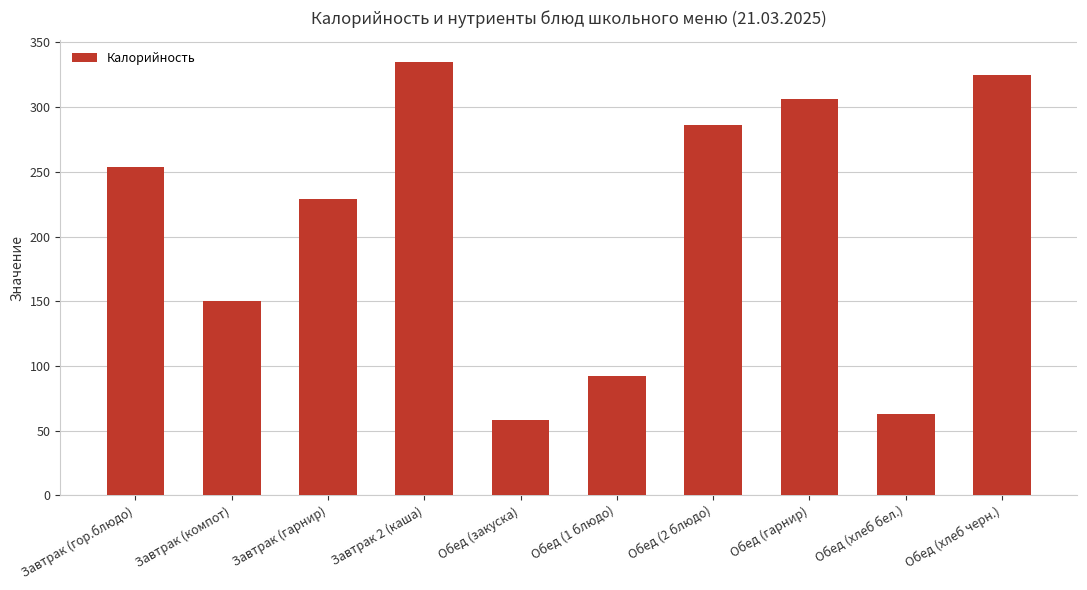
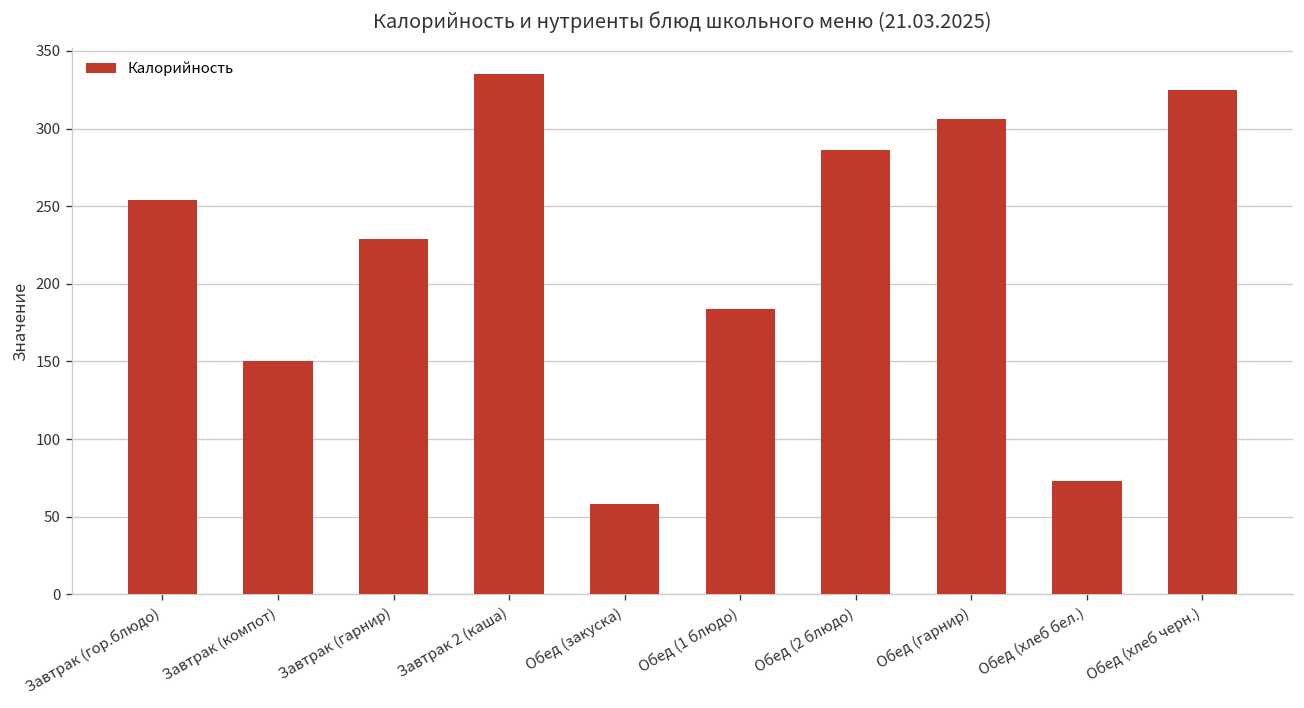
Обед (1 блюдо): 92 -> 184
Обед (хлеб бел.): 63 -> 73
